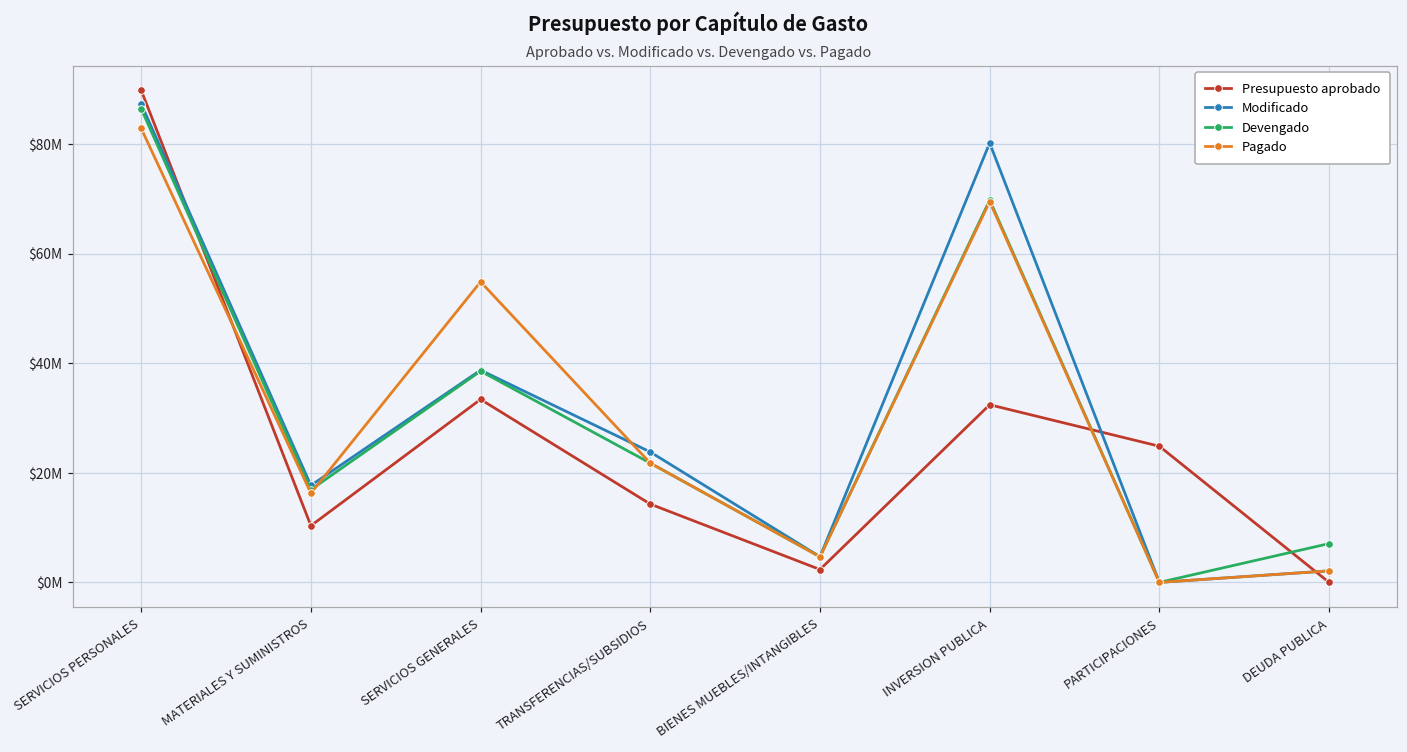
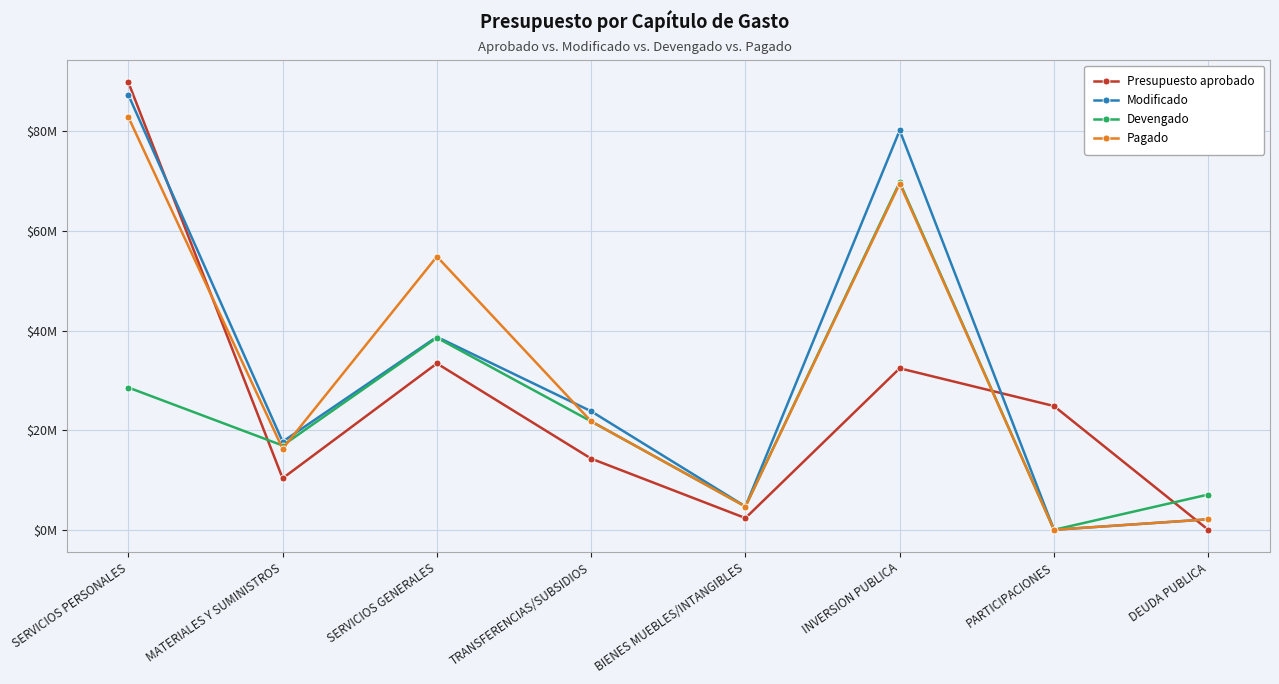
Devengado, SERVICIOS PERSONALES: $86000000 -> $29000000
